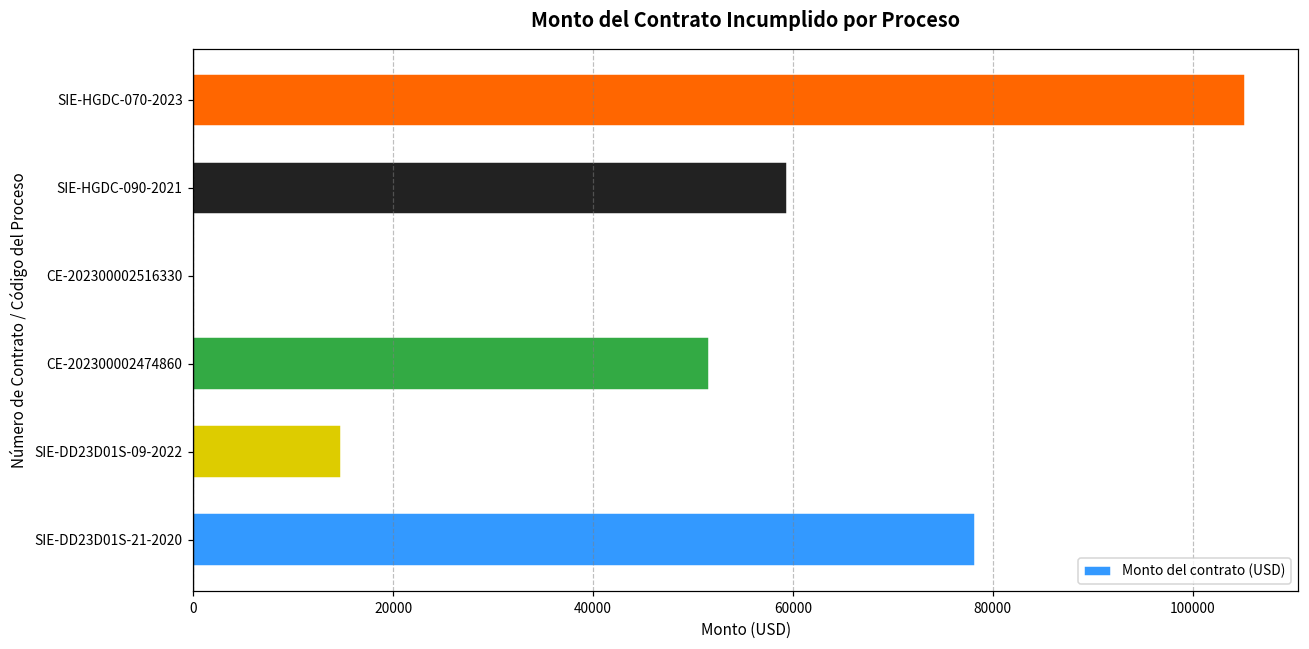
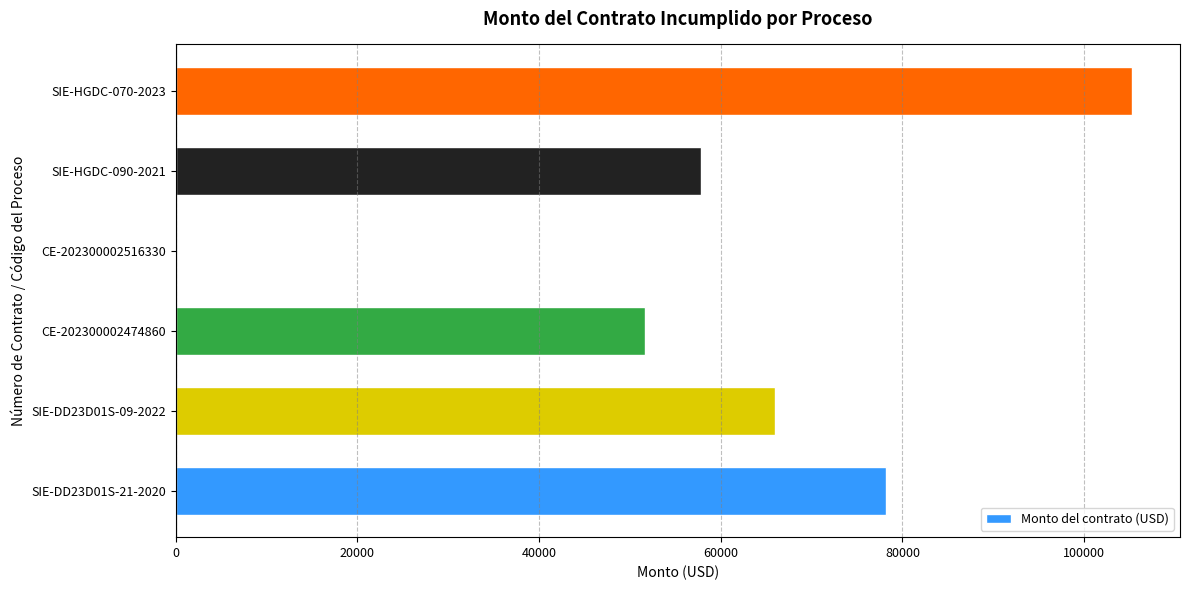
SIE-HGDC-090-2021: 59000 -> 58000
SIE-DD23D01S-09-2022: 15000 -> 66000
